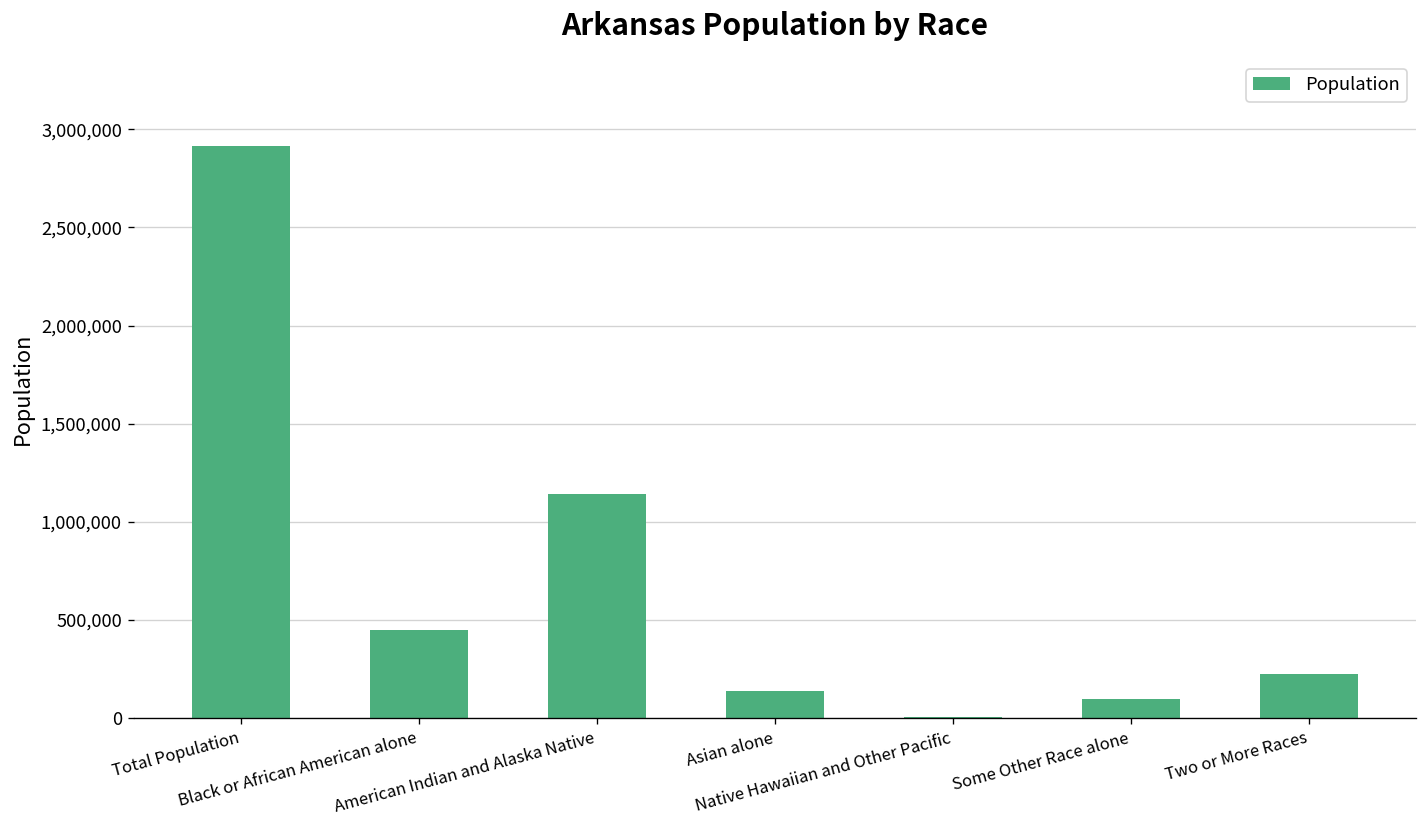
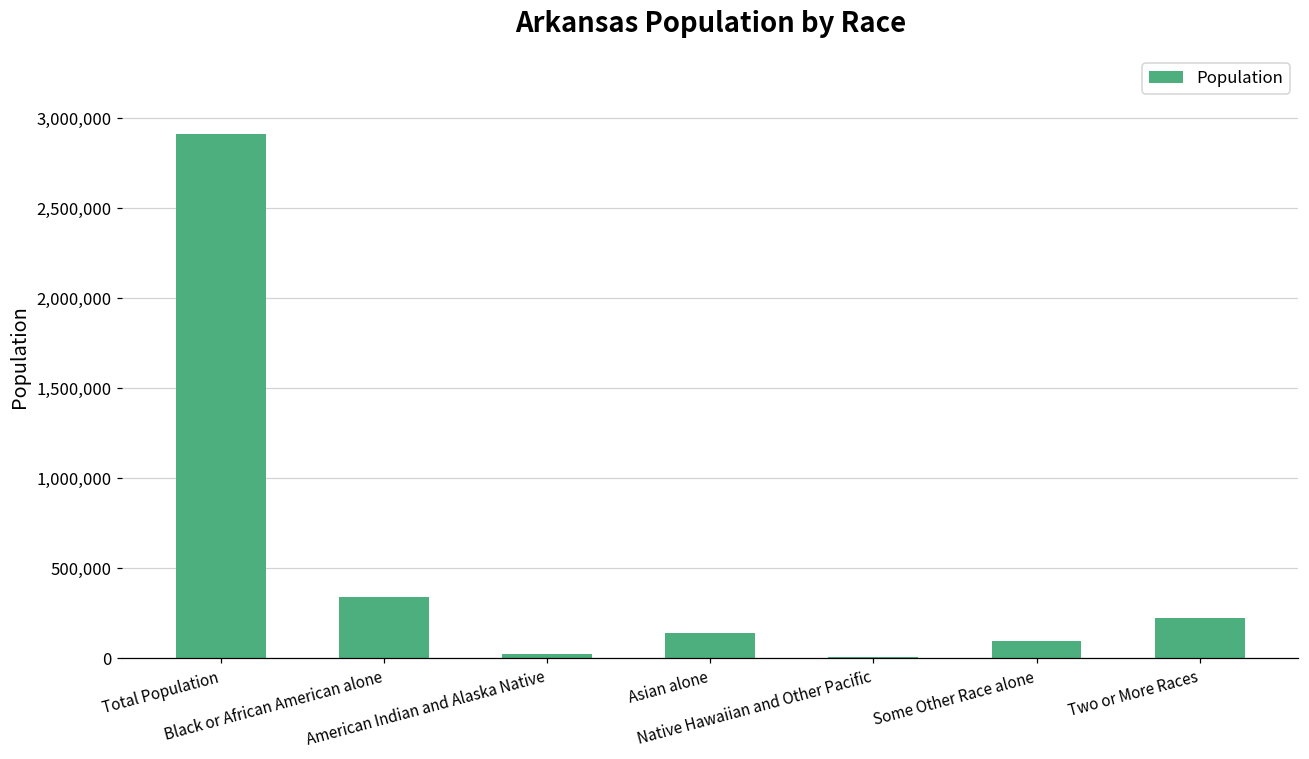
Black or African American alone: 450,000 -> 340,000
American Indian and Alaska Native: 1,140,000 -> 20,000
